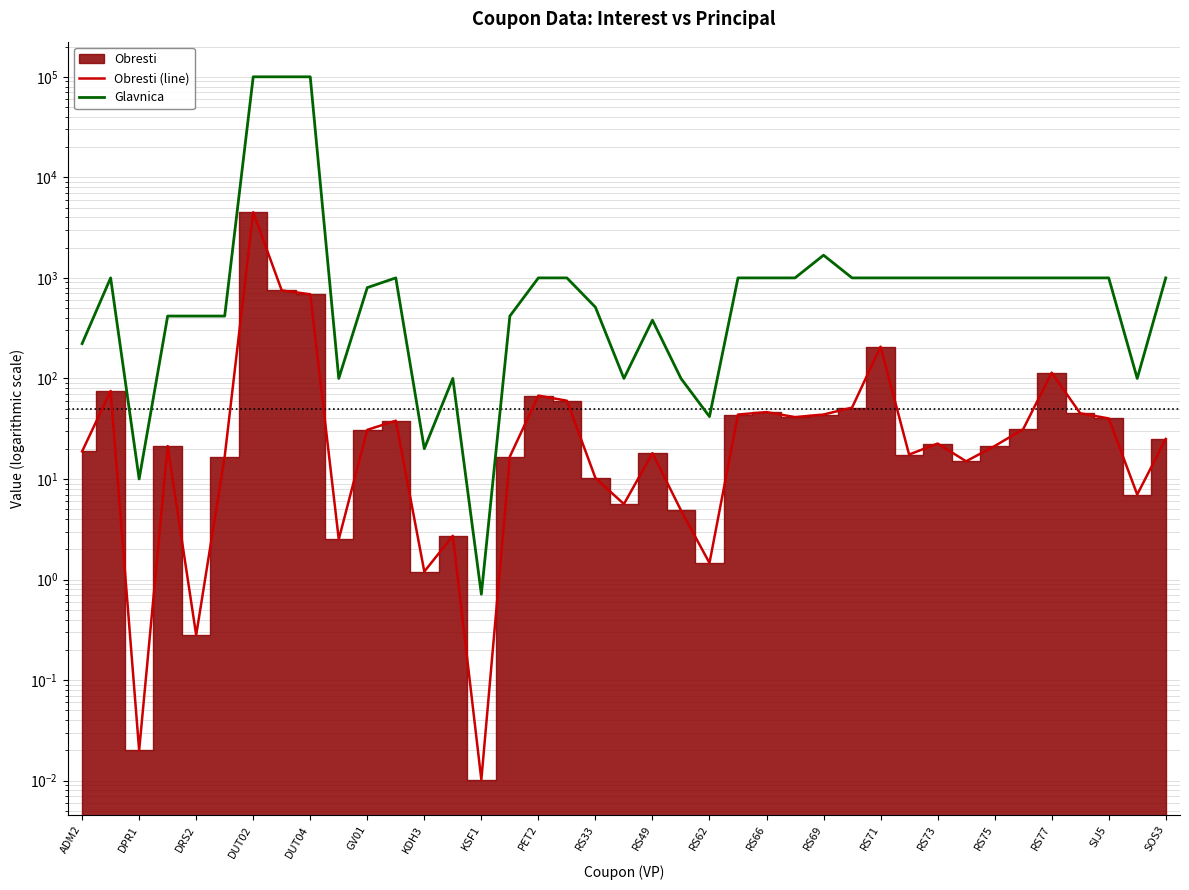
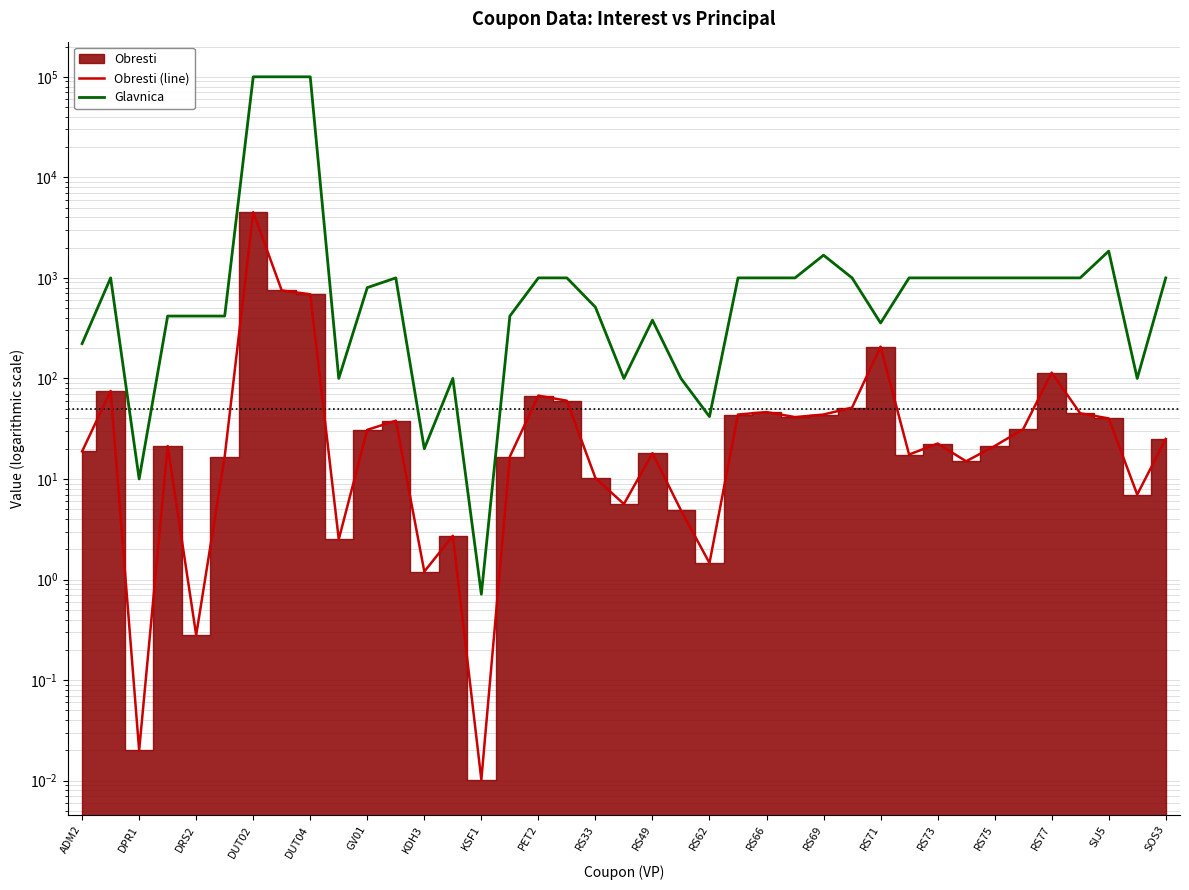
Glavnica, RS71: 1000 -> 360
Glavnica, SIJ5: 1000 -> 1800
